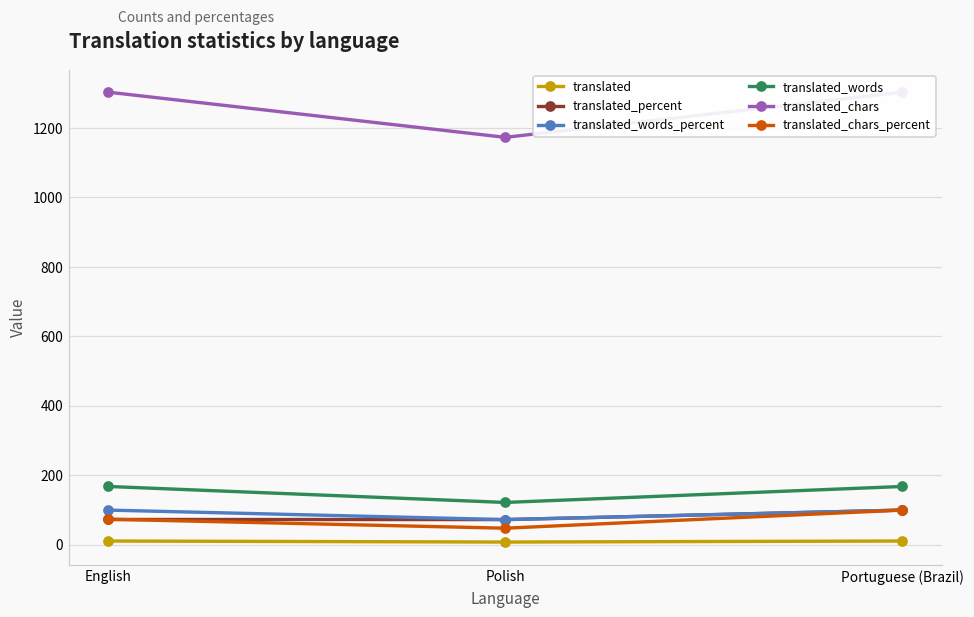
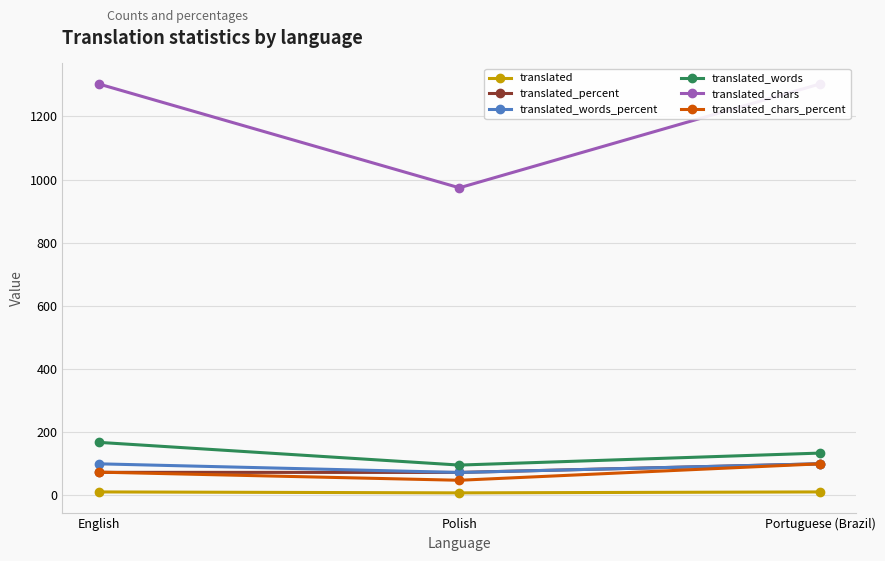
translated_words, Polish: 120 -> 100
translated_chars, Polish: 1170 -> 970
translated_words, Portuguese (Brazil): 170 -> 130
